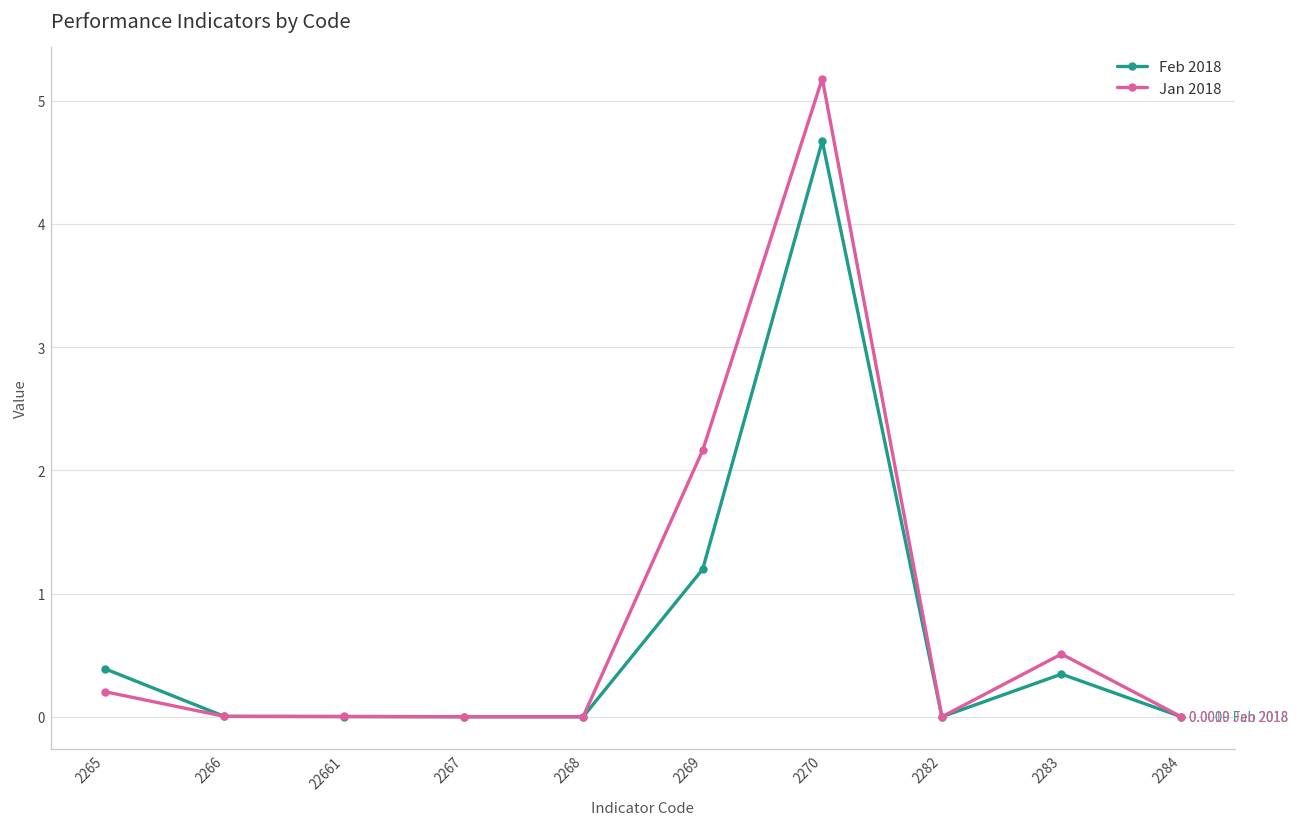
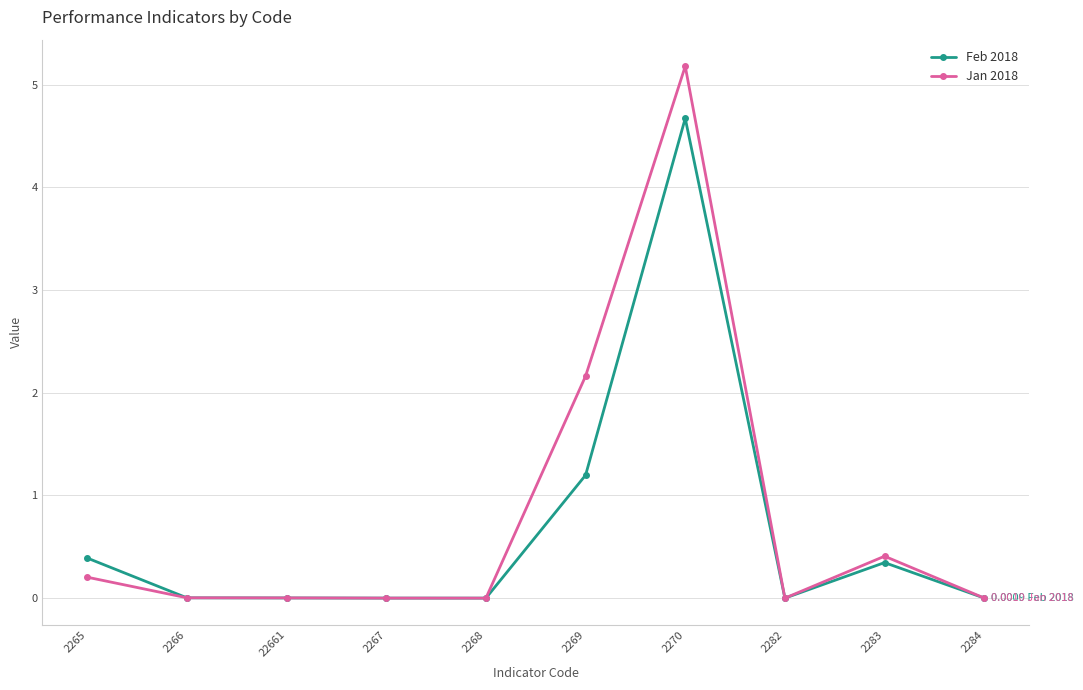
Jan 2018, 2283: 0.51 -> 0.41
